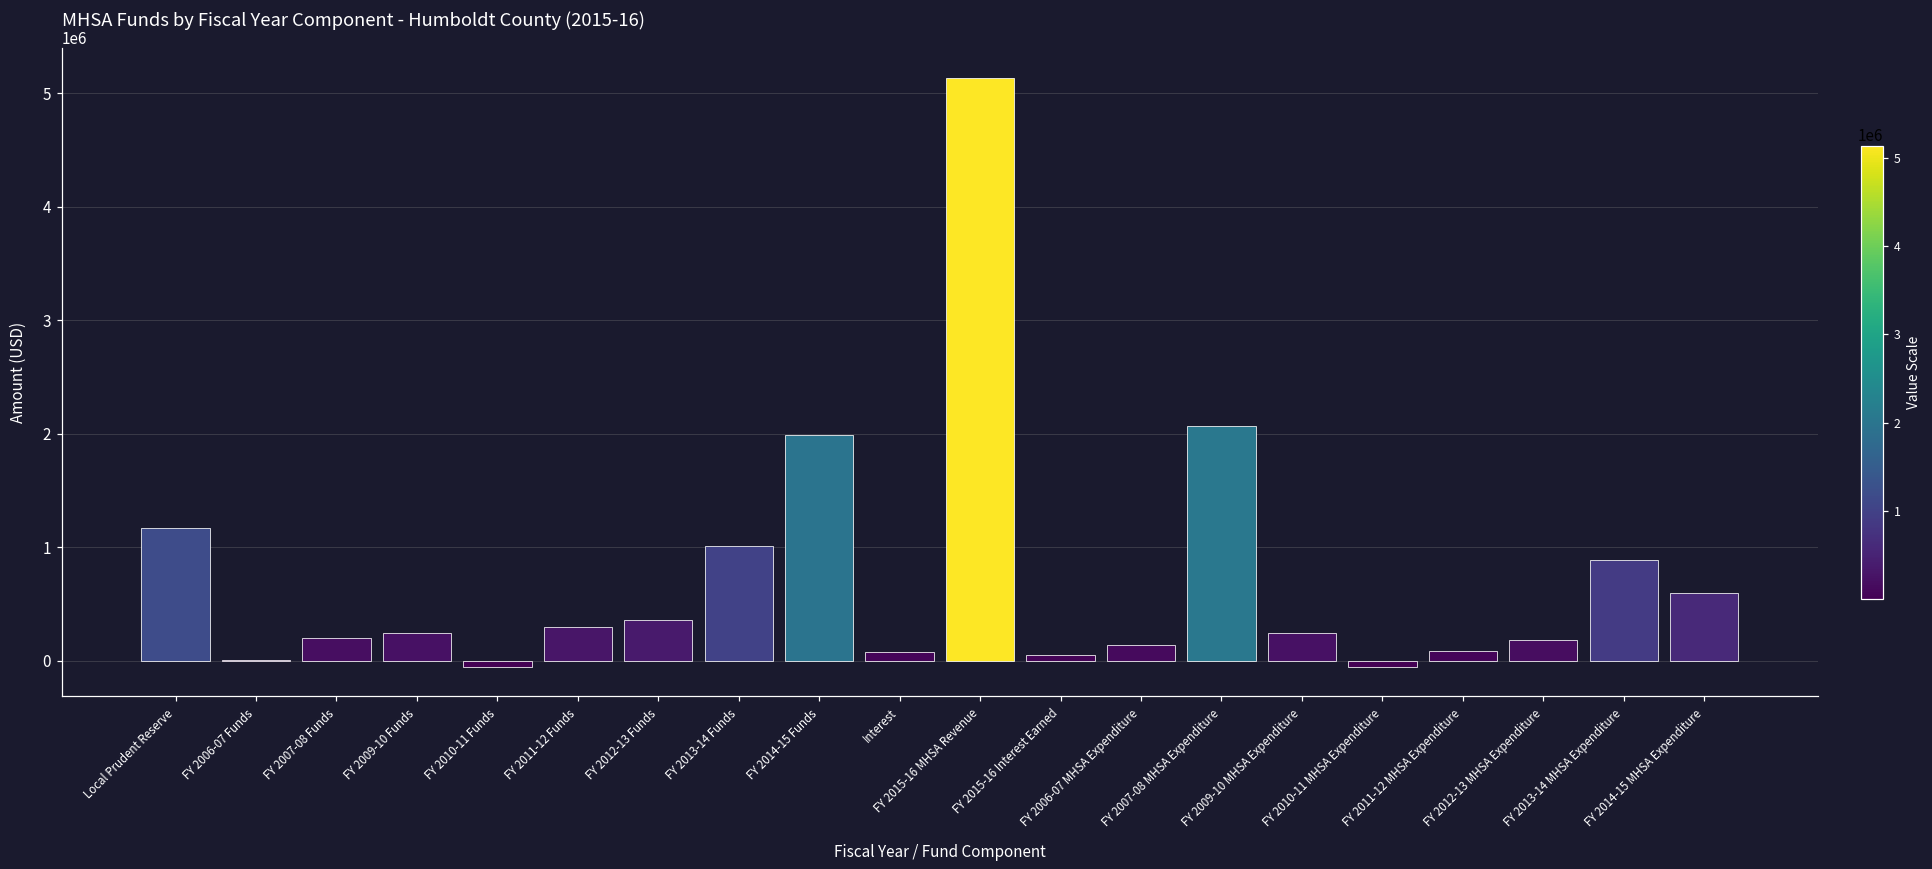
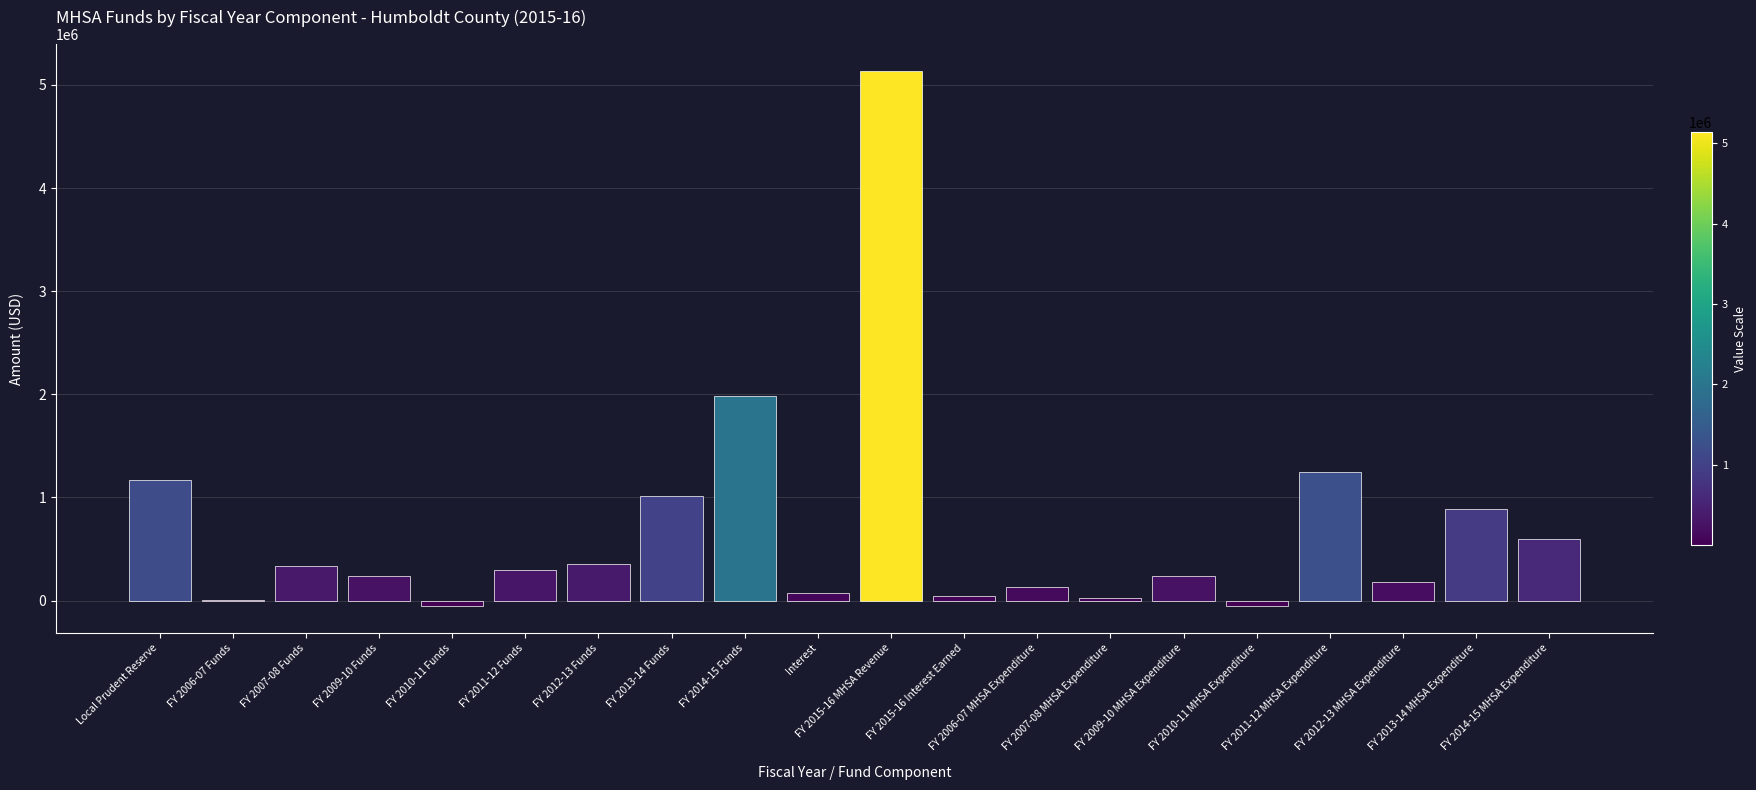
FY 2007-08 Funds: 200000 -> 340000
FY 2007-08 MHSA Expenditure: 2070000 -> 30000
FY 2011-12 MHSA Expenditure: 80000 -> 1250000
